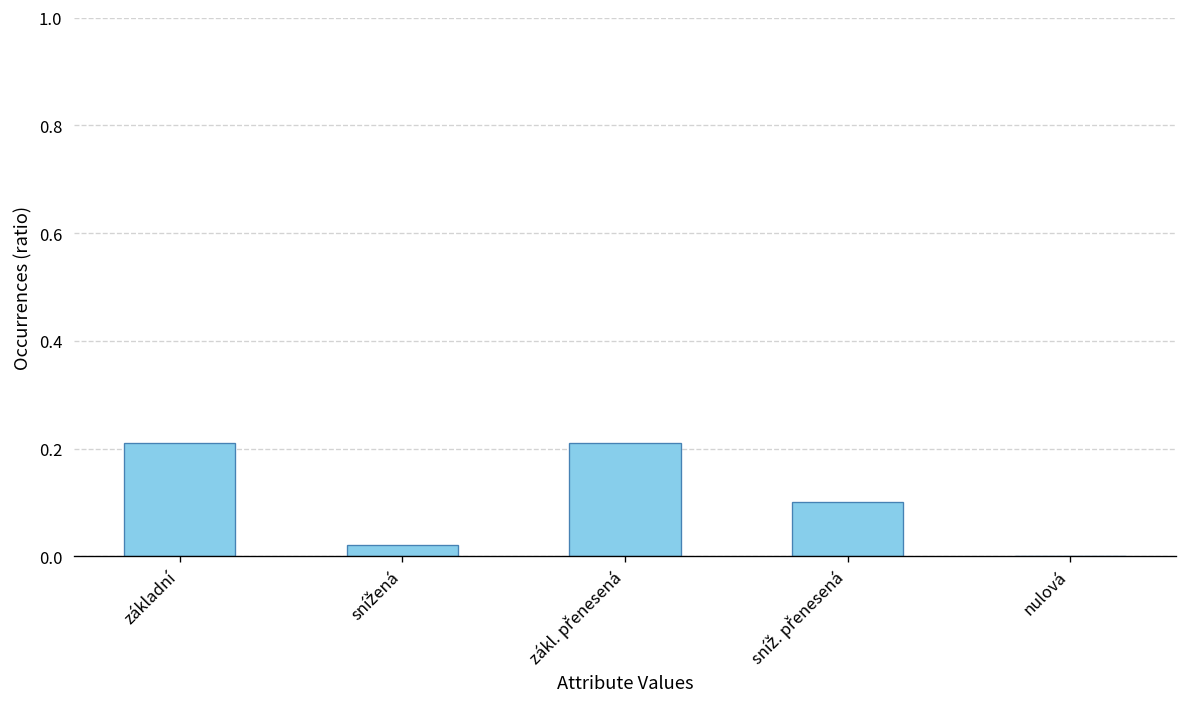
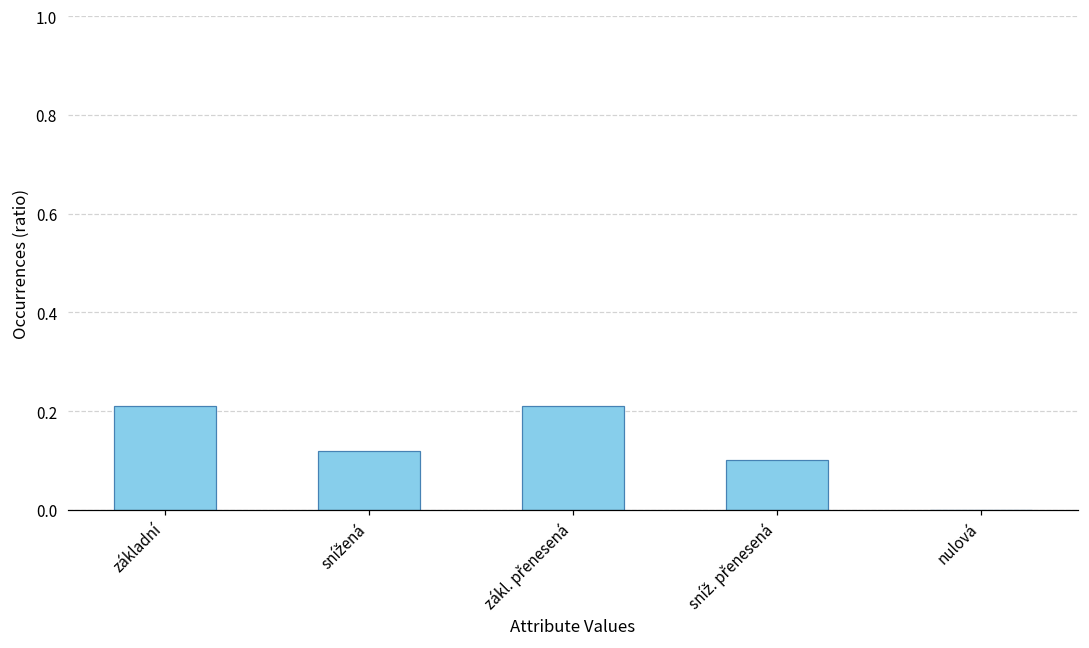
snížená: 0.02 -> 0.12
